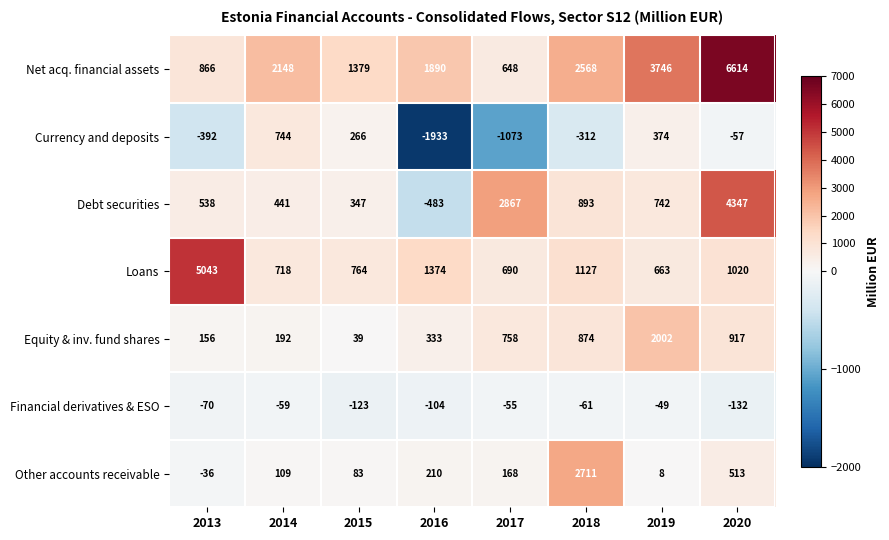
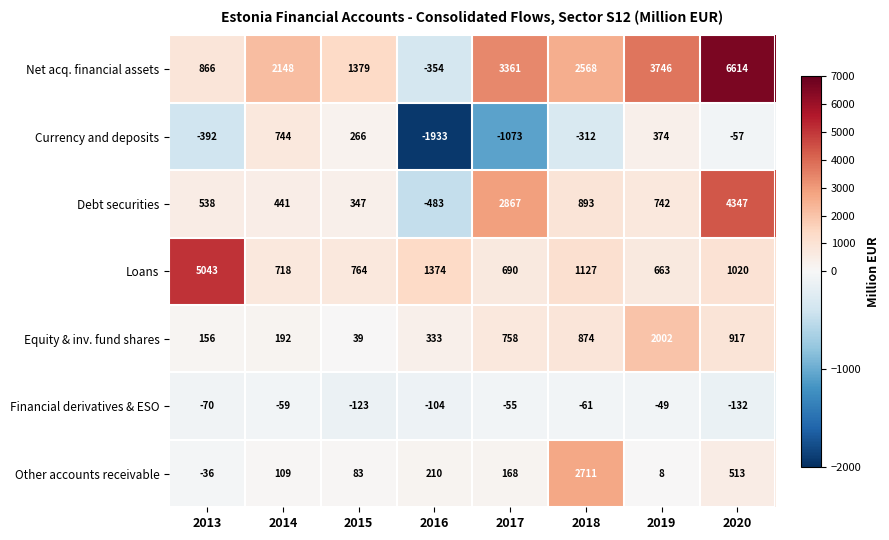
Net acq. financial assets, 2016: 1890 -> -354
Net acq. financial assets, 2017: 648 -> 3361
